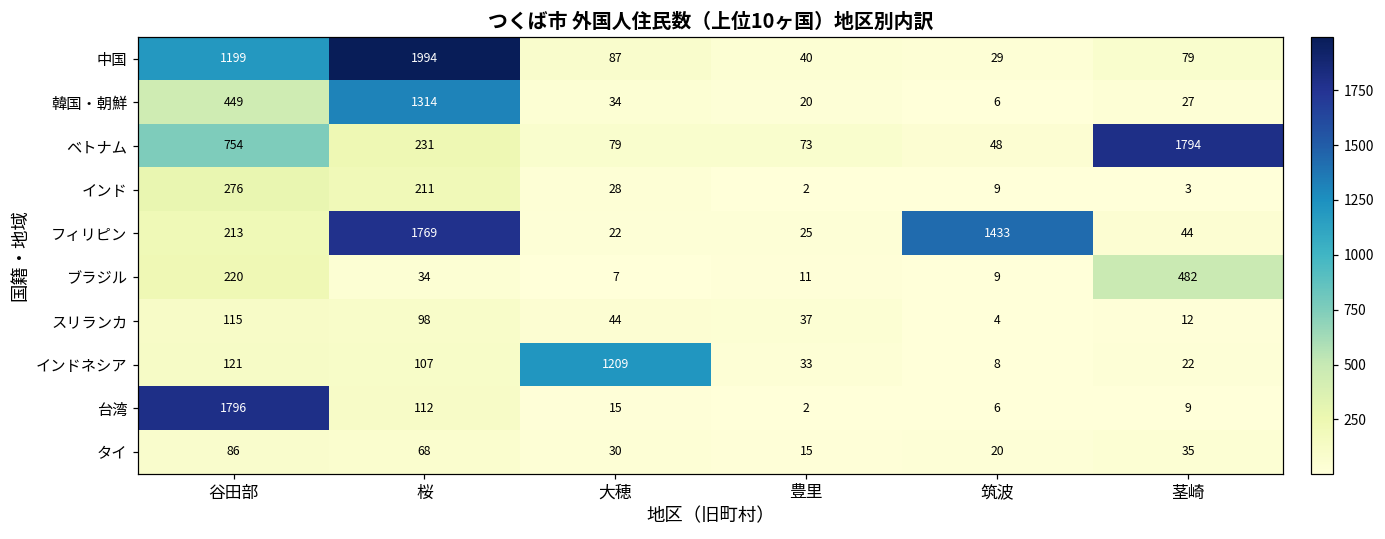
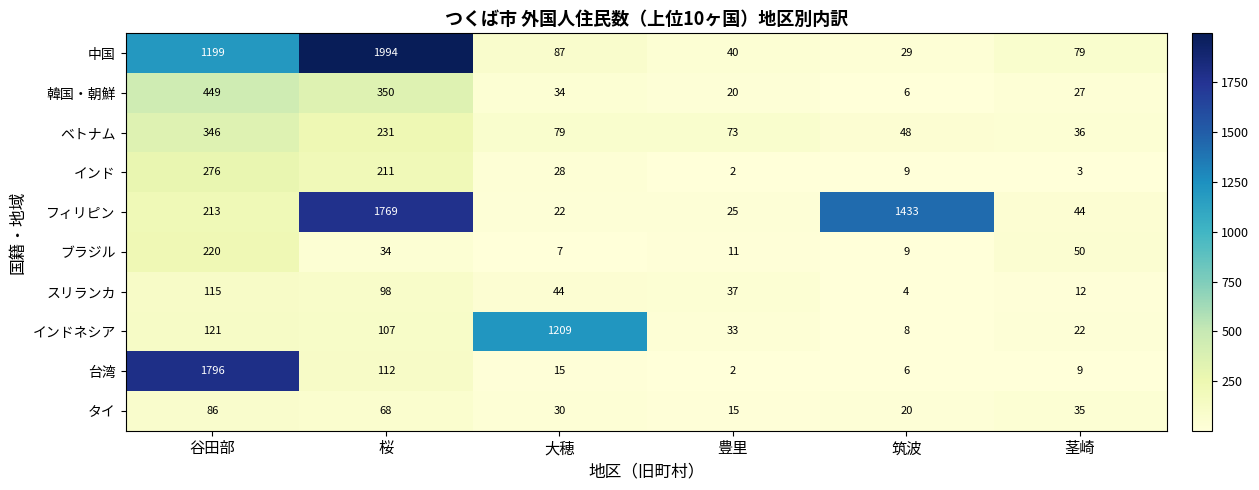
韓国・朝鮮, 桜: 1314 -> 350
ベトナム, 谷田部: 754 -> 346
ベトナム, 茎崎: 1794 -> 36
ブラジル, 茎崎: 482 -> 50
